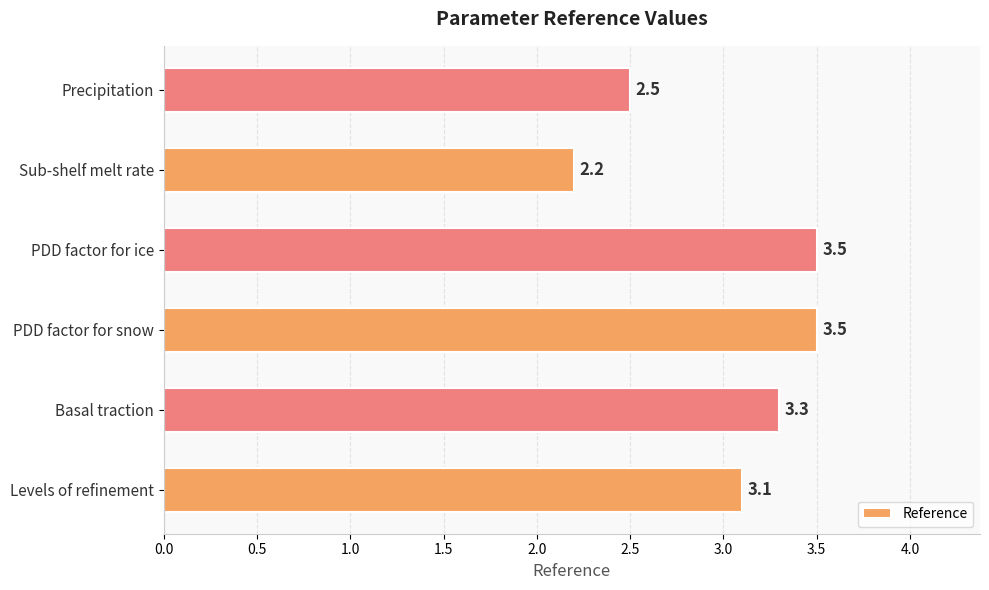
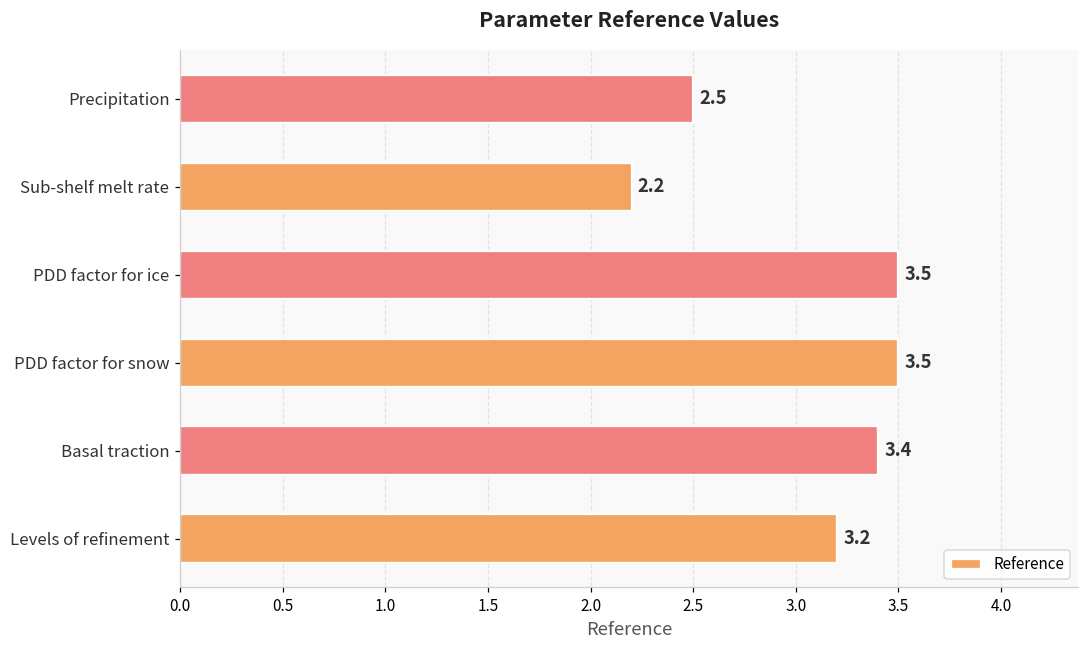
Basal traction: 3.3 -> 3.4
Levels of refinement: 3.1 -> 3.2
